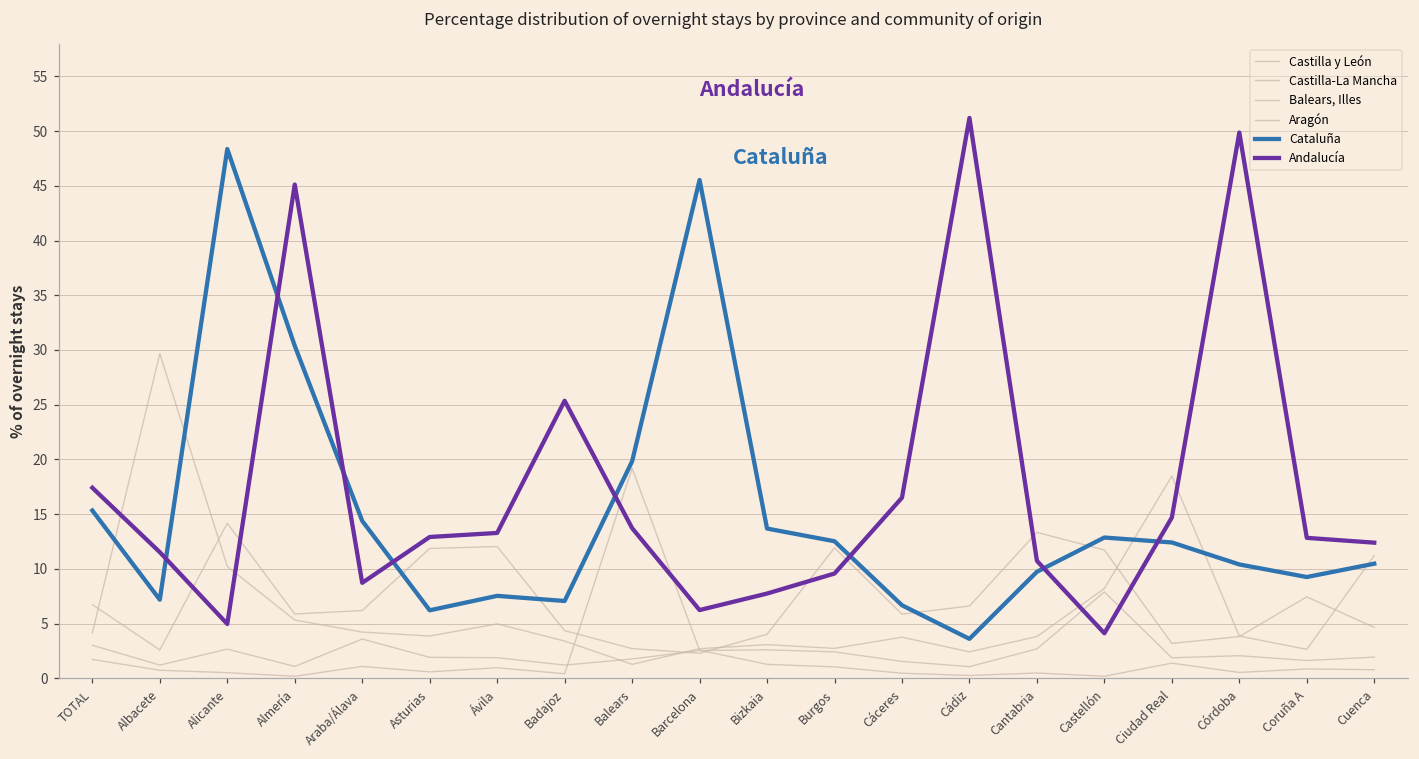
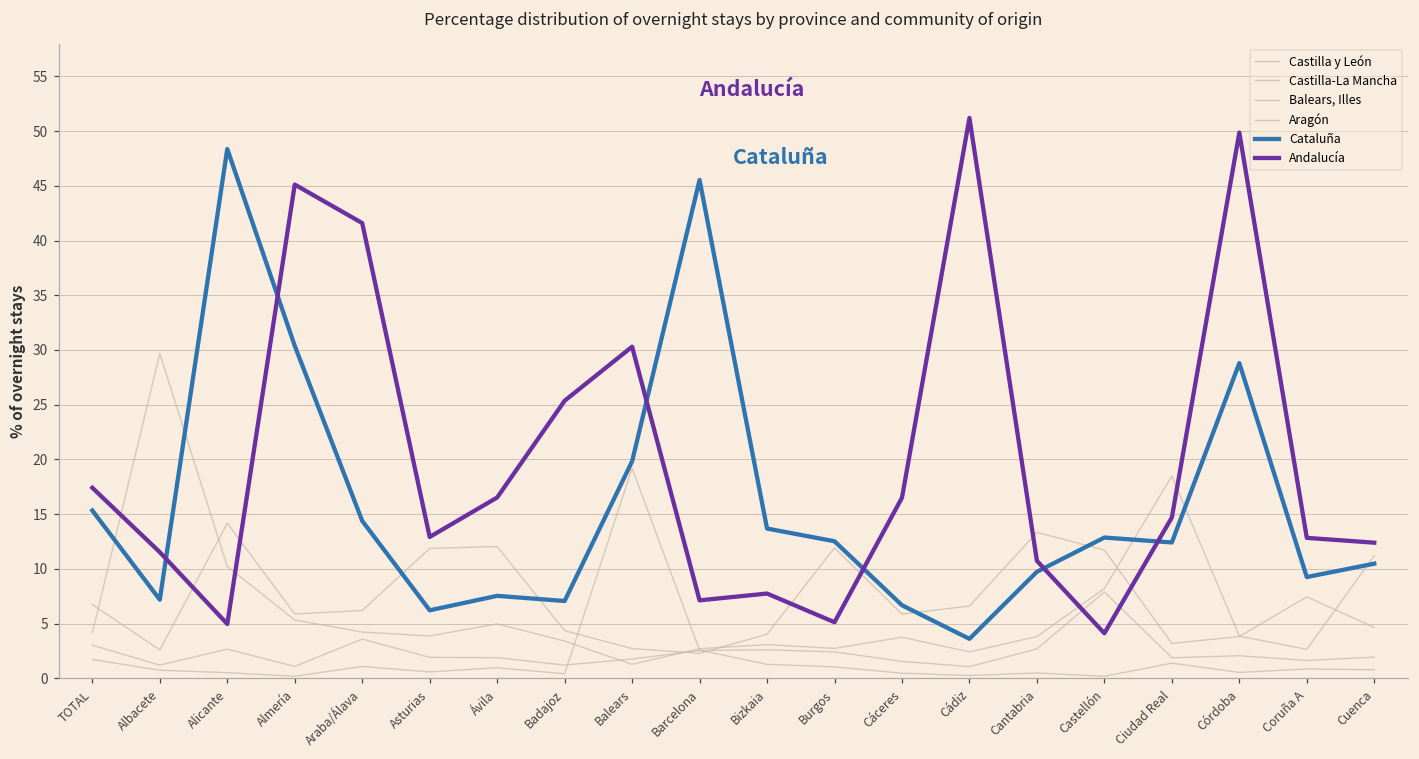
Andalucía, Araba/Álava: 9 -> 42
Andalucía, Ávila: 13 -> 17
Andalucía, Balears: 14 -> 30
Andalucía, Barcelona: 6 -> 7
Andalucía, Burgos: 10 -> 5
Cataluña, Córdoba: 10 -> 29
